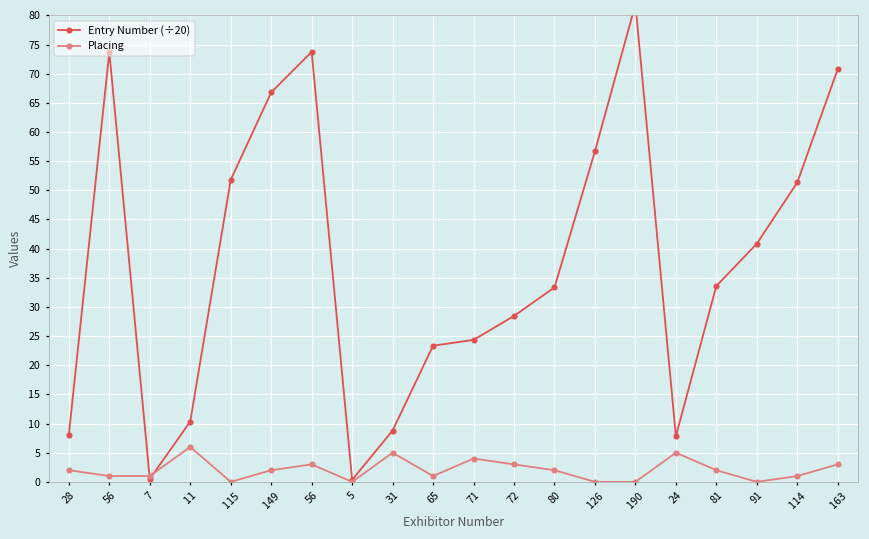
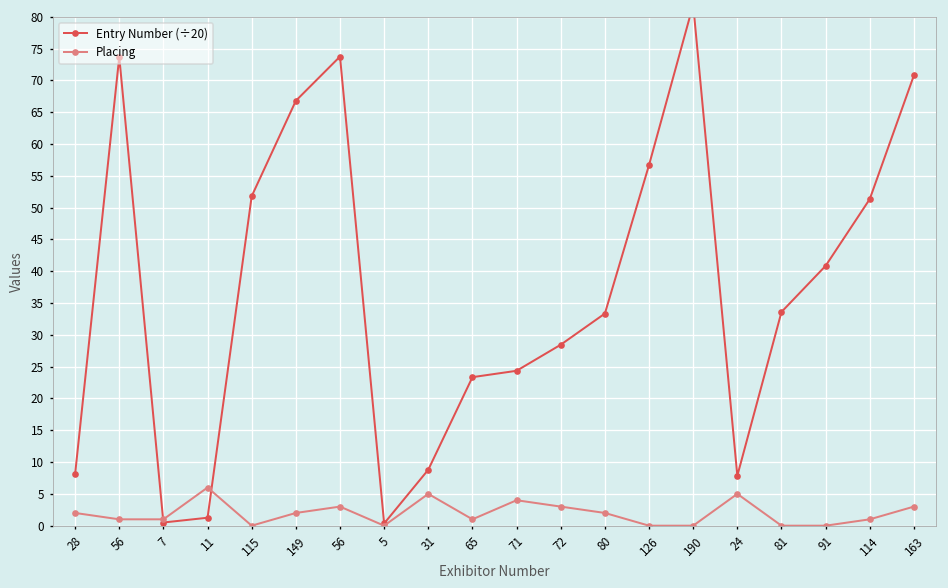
Entry Number (÷20), 11: 10 -> 1
Placing, 81: 2 -> 0
